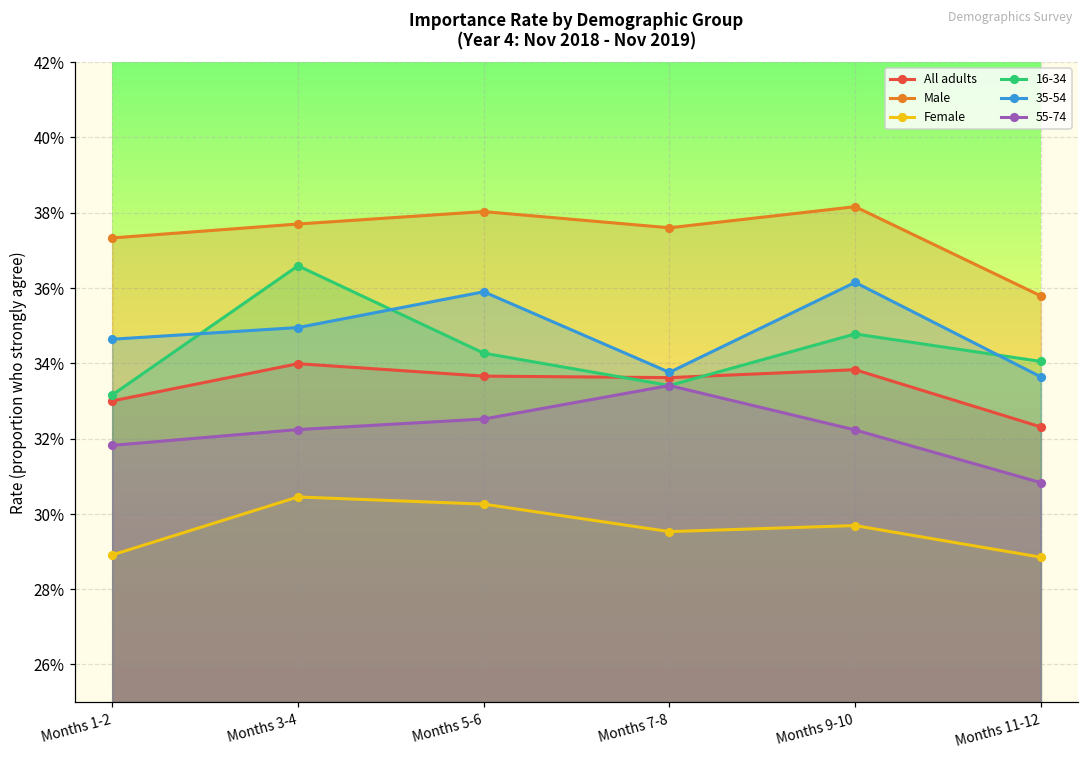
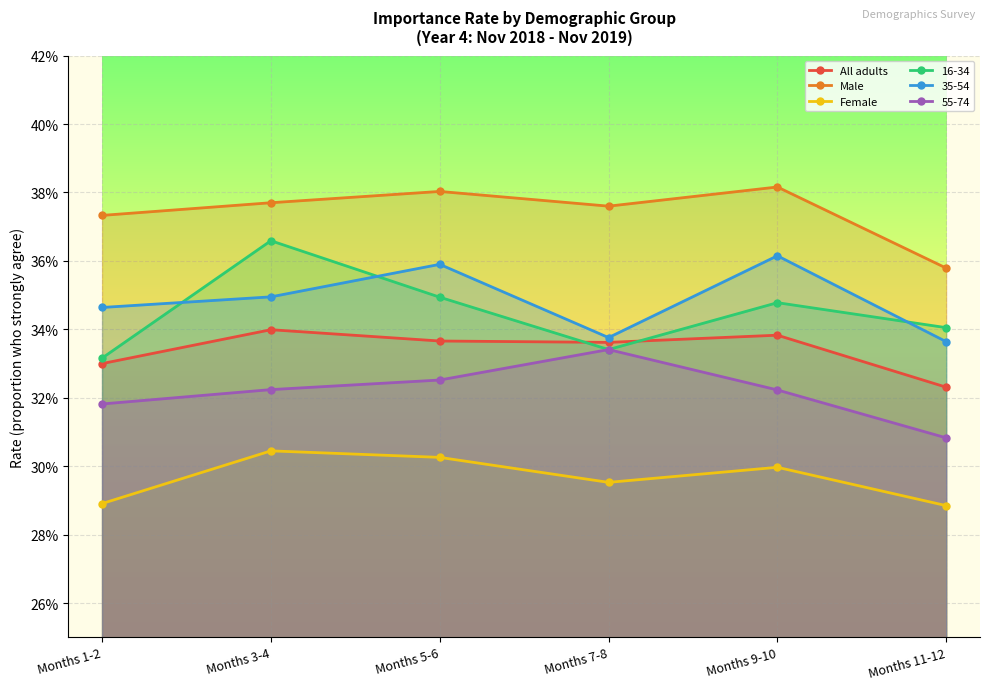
16-34, Months 5-6: 34.3% -> 34.9%
Female, Months 9-10: 29.7% -> 30.0%
